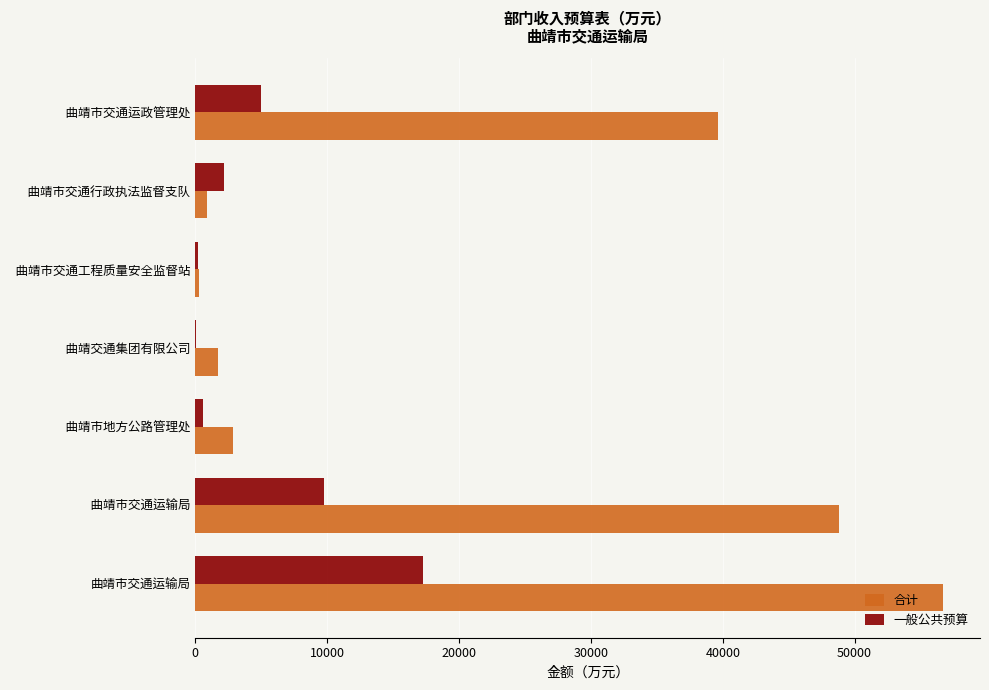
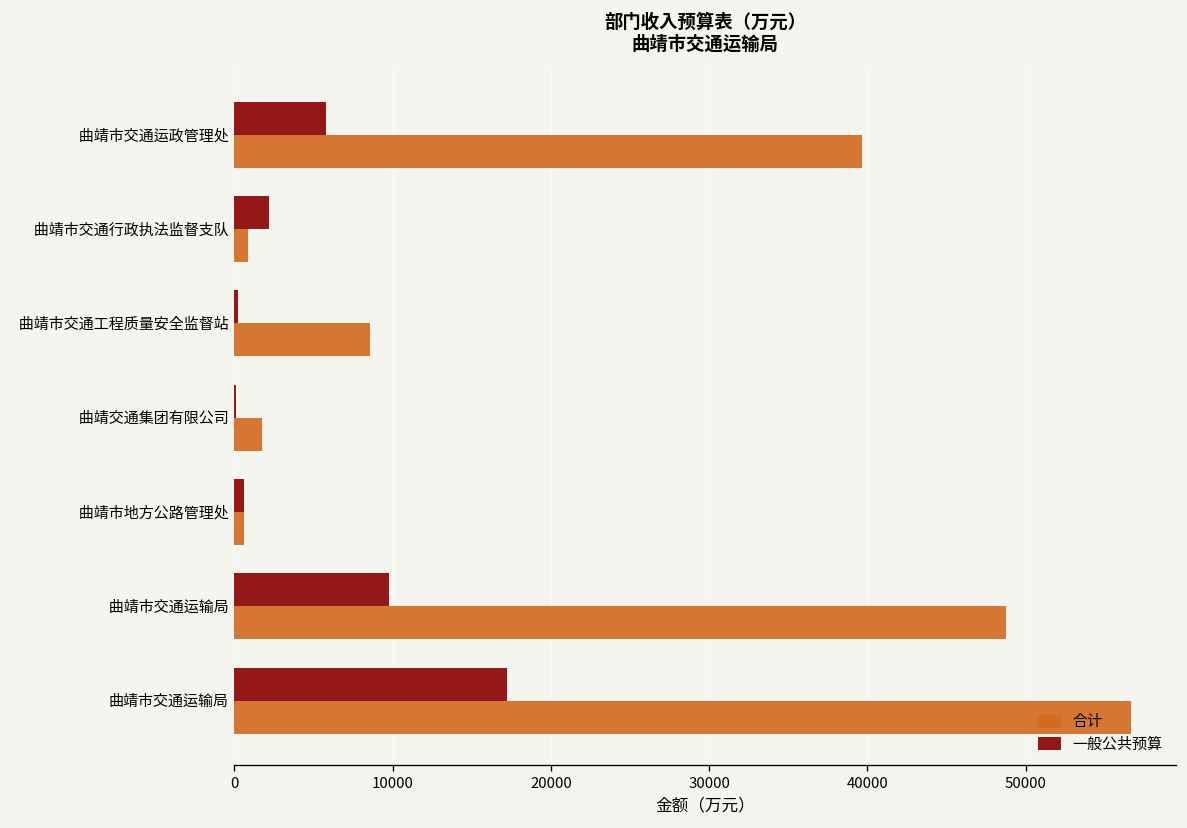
一般公共预算, 曲靖市交通运政管理处: 5000 -> 5800
合计, 曲靖市交通工程质量安全监督站: 300 -> 8600
合计, 曲靖市地方公路管理处: 2800 -> 600
